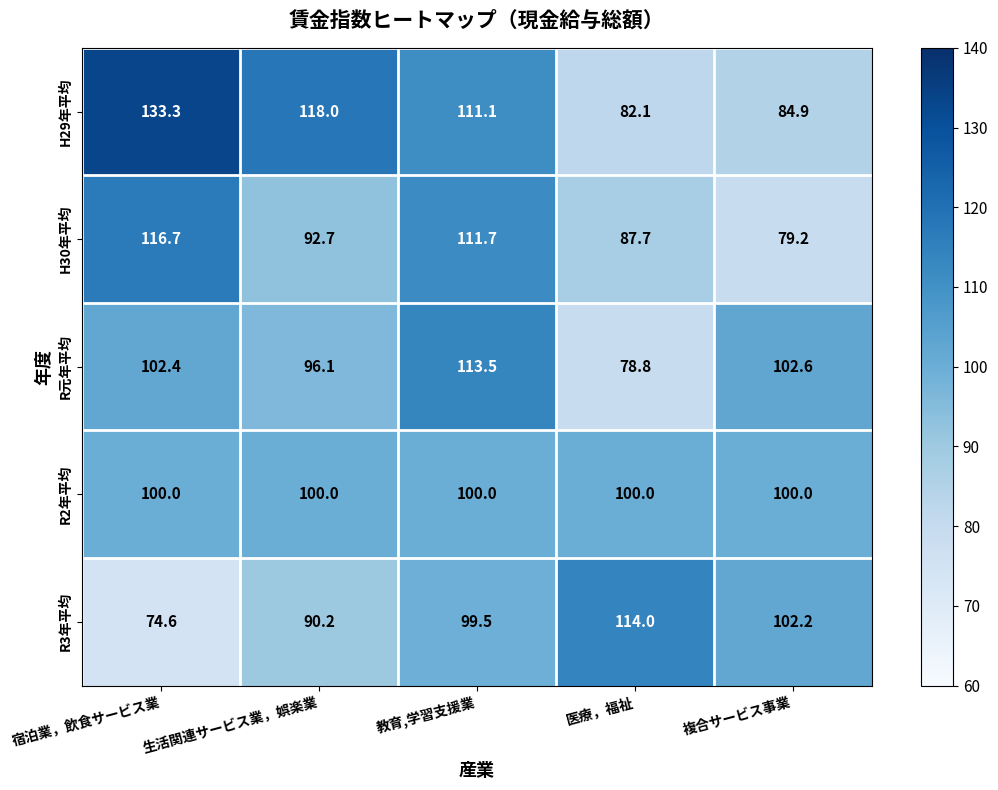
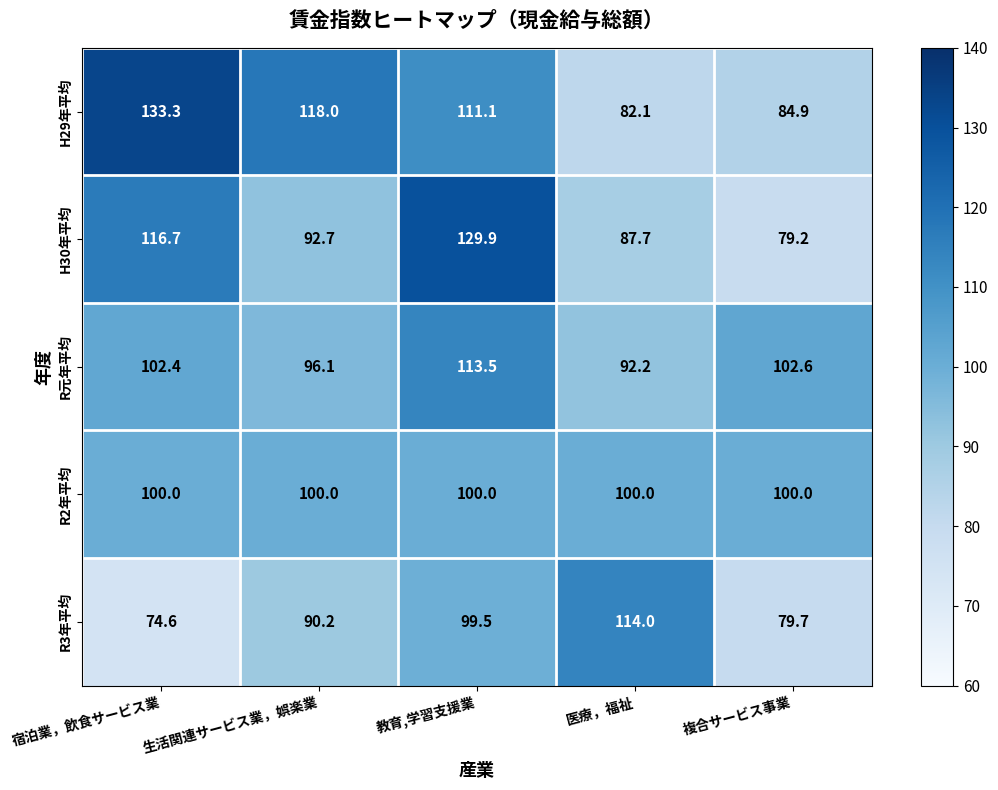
H30年平均, 教育,学習支援業: 111.7 -> 129.9
R元年平均, 医療，福祉: 78.8 -> 92.2
R3年平均, 複合サービス事業: 102.2 -> 79.7
